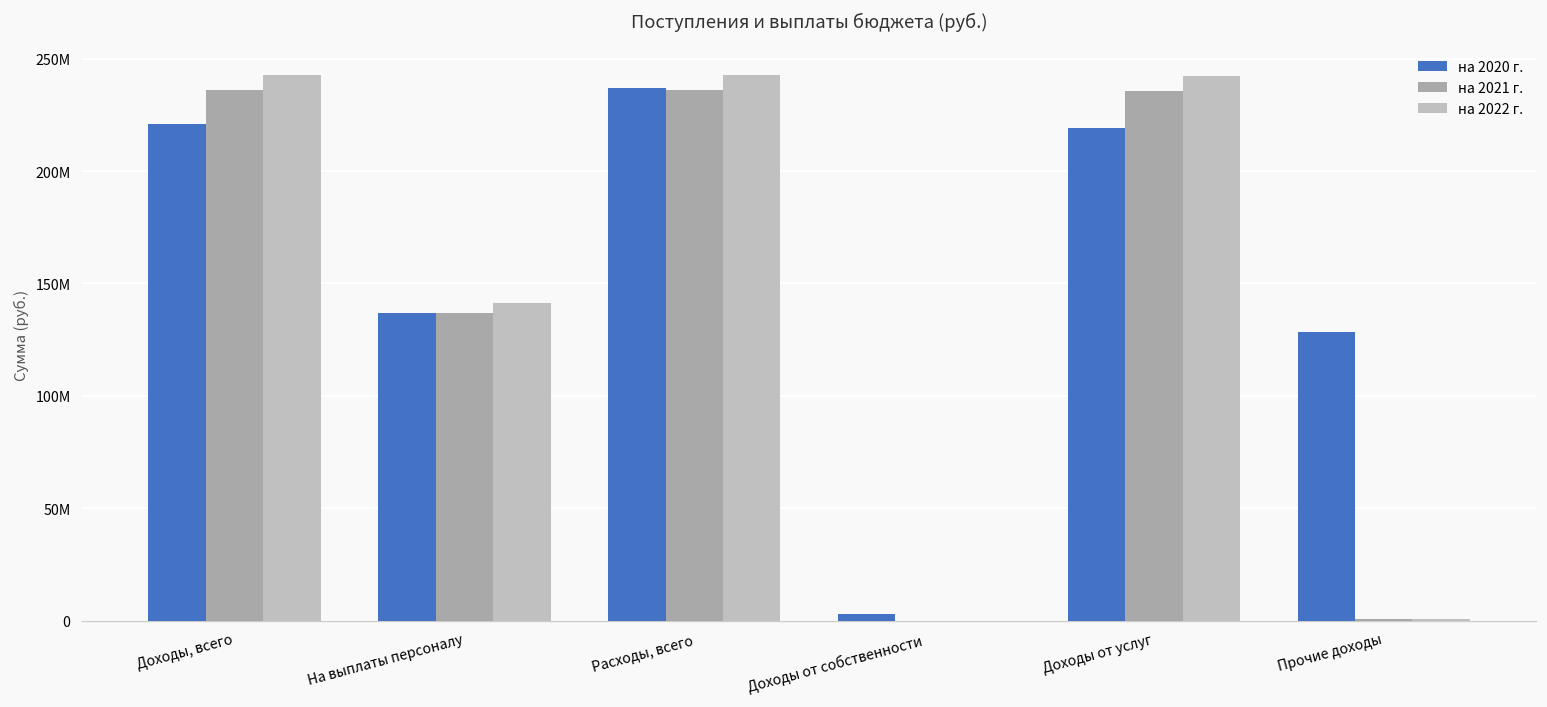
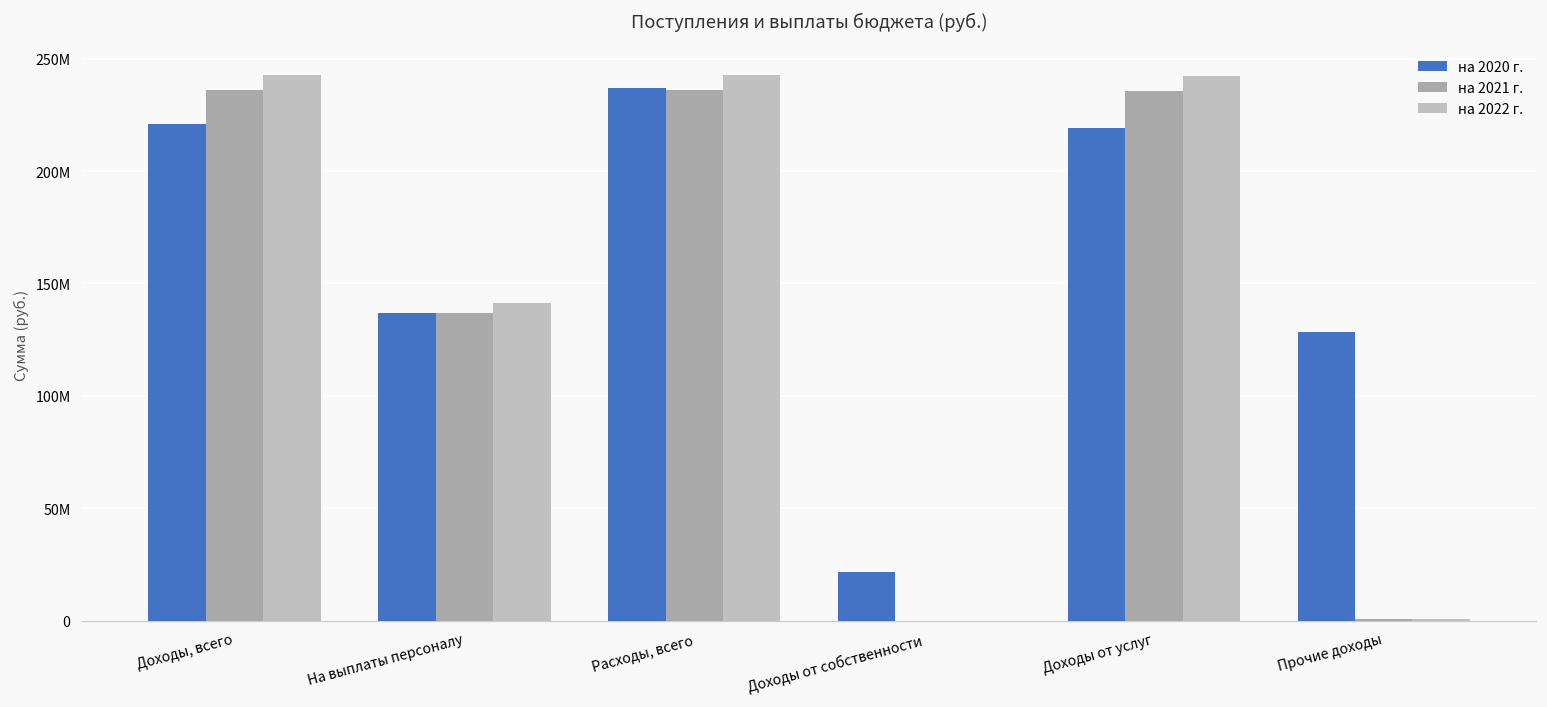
на 2020 г., Доходы от собственности: 3000000 -> 22000000
